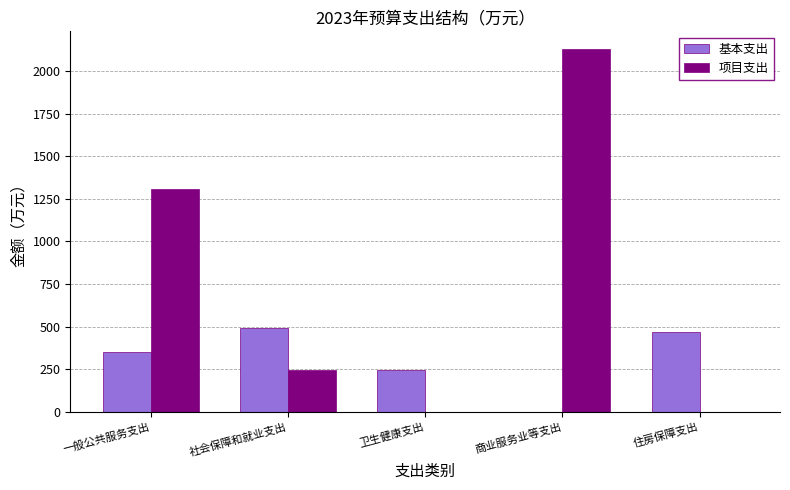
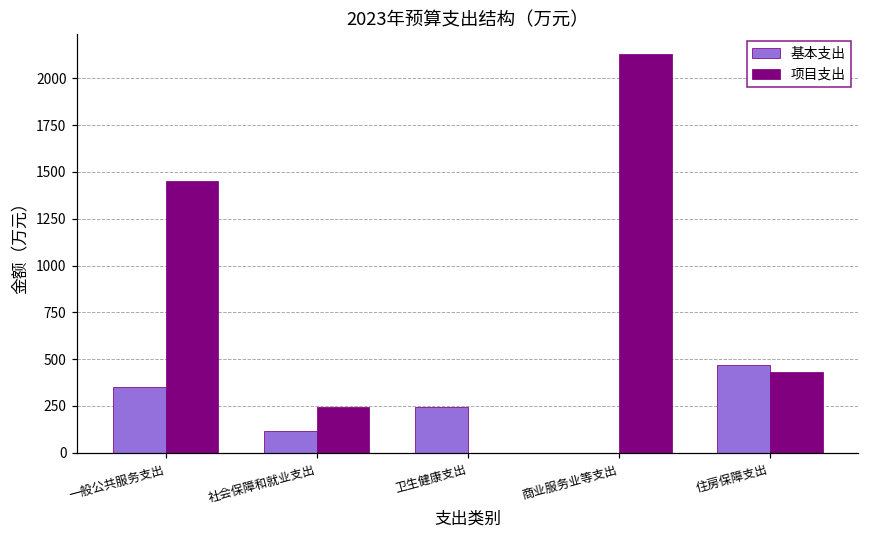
项目支出, 一般公共服务支出: 1310 -> 1450
基本支出, 社会保障和就业支出: 490 -> 110
项目支出, 住房保障支出: 0 -> 430
